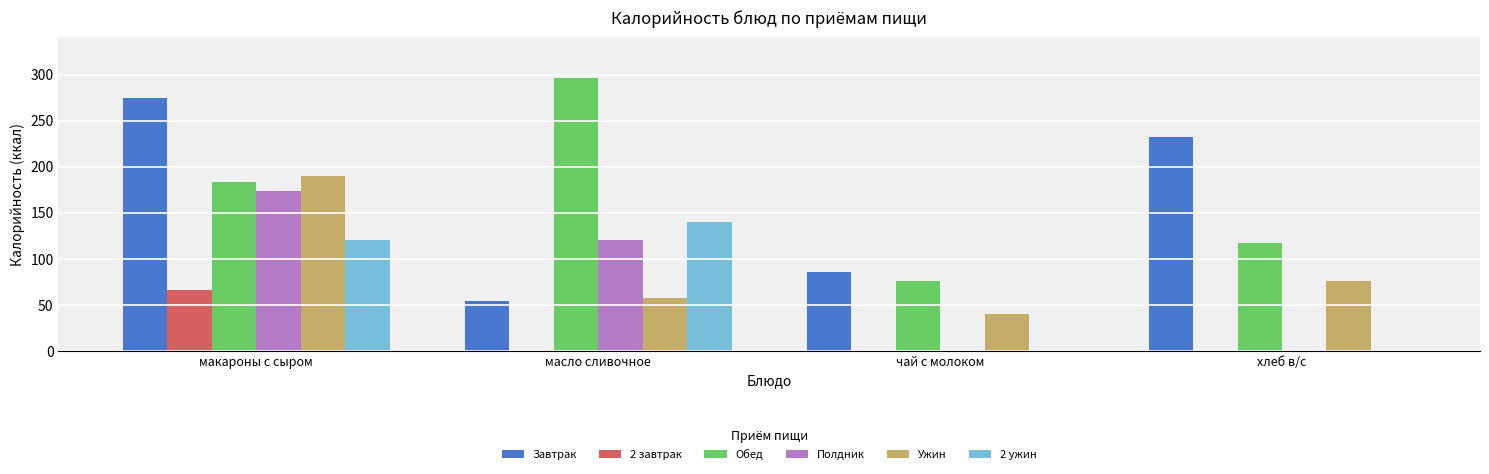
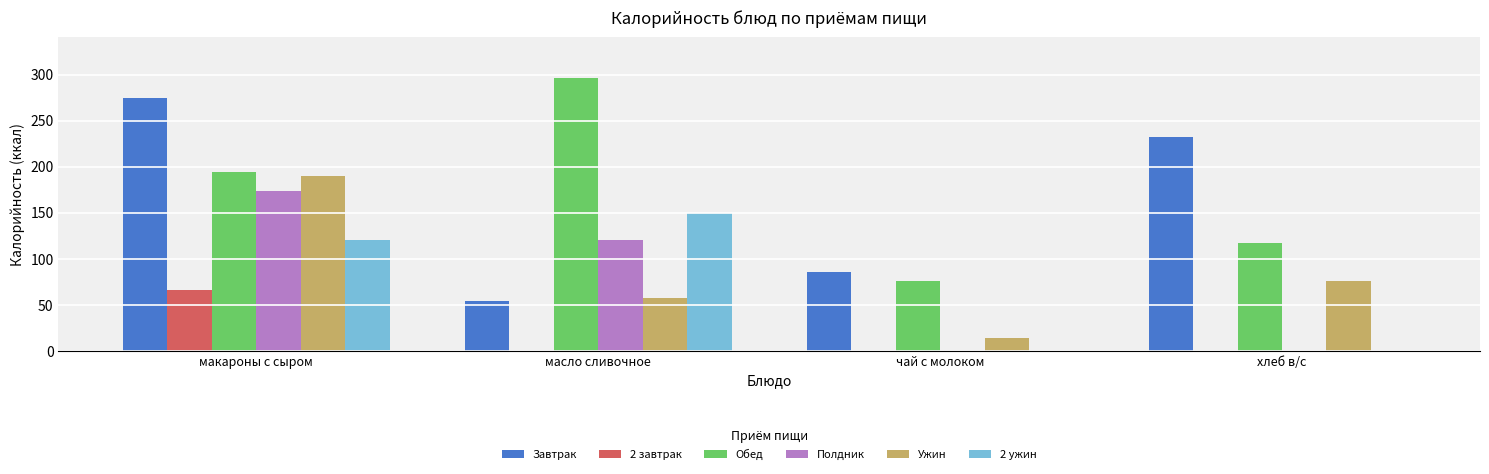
Обед, макароны с сыром: 180 -> 190
2 ужин, масло сливочное: 140 -> 150
Ужин, чай с молоком: 40 -> 10
